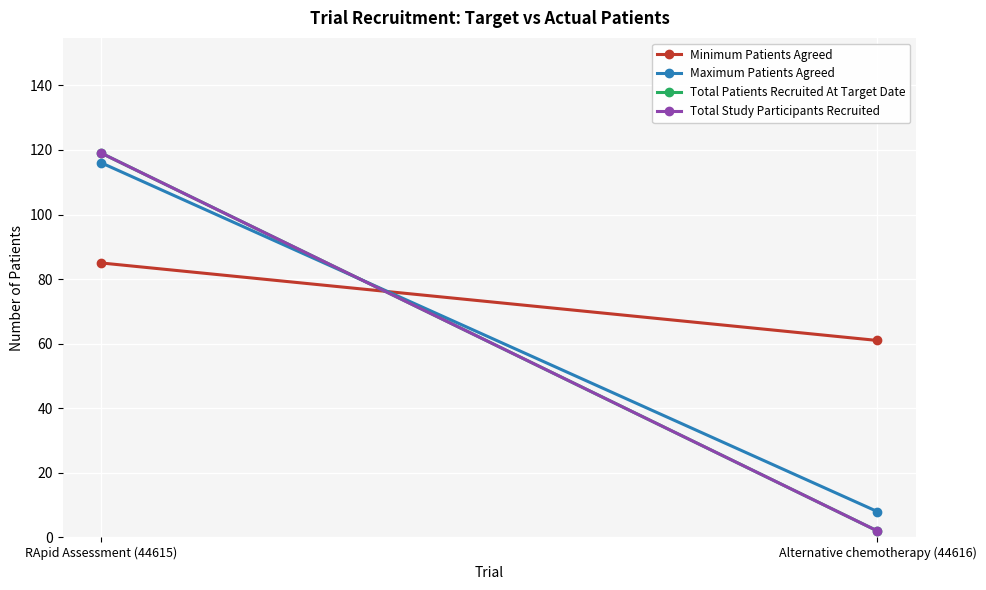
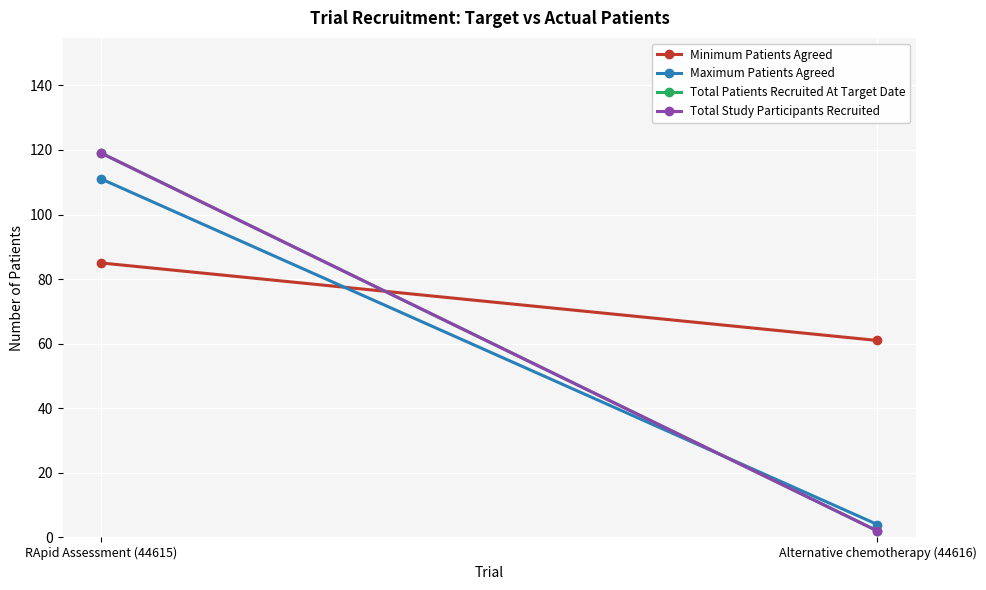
Maximum Patients Agreed, RApid Assessment (44615): 116 -> 111
Maximum Patients Agreed, Alternative chemotherapy (44616): 8 -> 4
